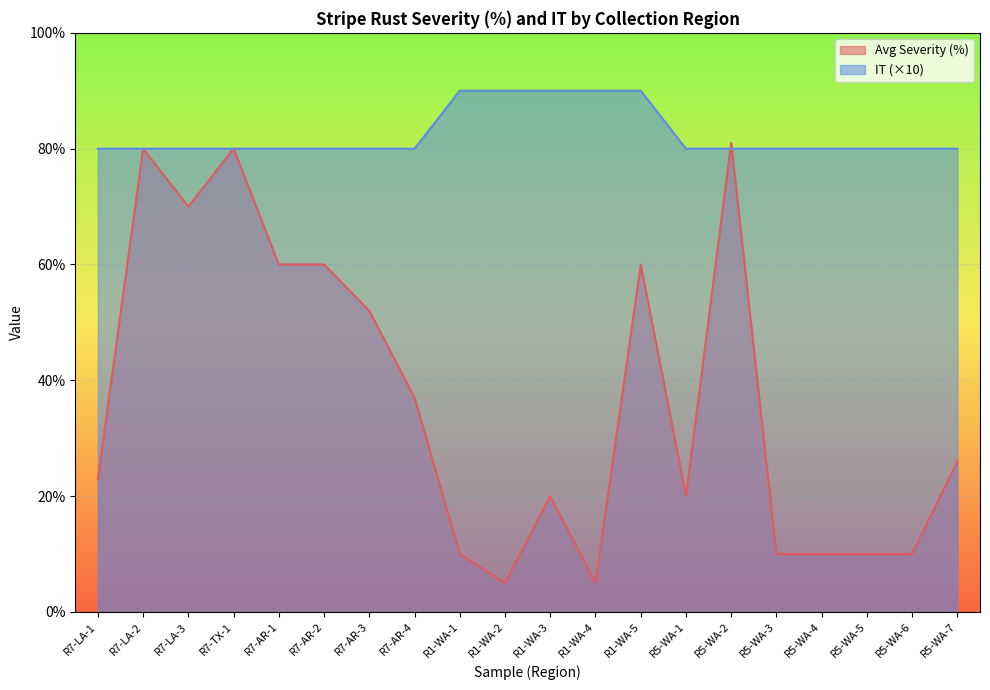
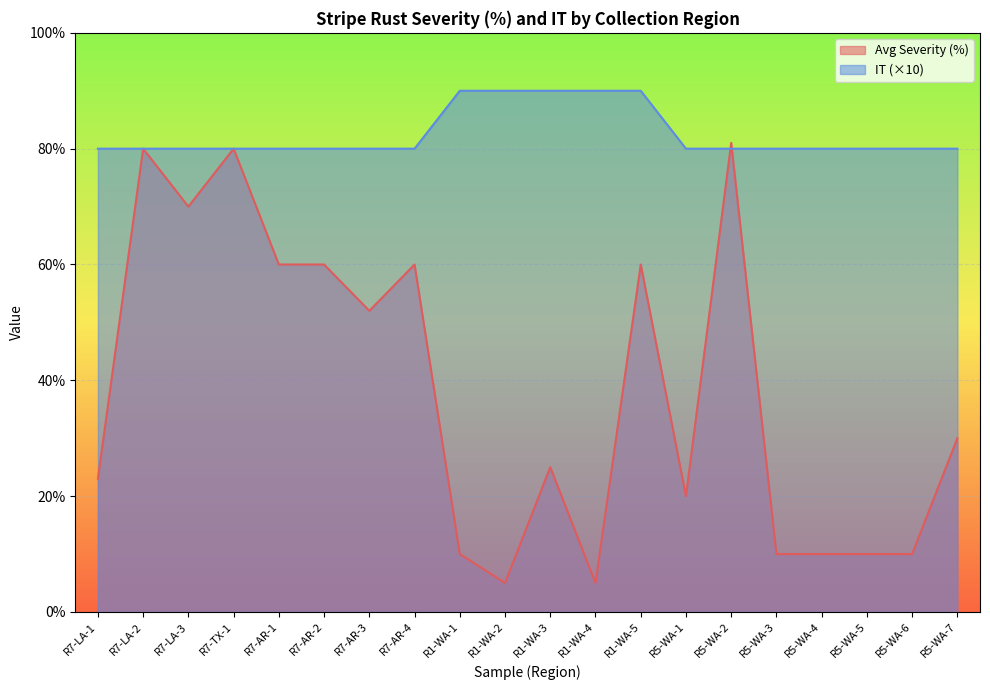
Avg Severity (%), R7-AR-4: 37% -> 60%
Avg Severity (%), R1-WA-3: 20% -> 25%
Avg Severity (%), R5-WA-7: 26% -> 30%
